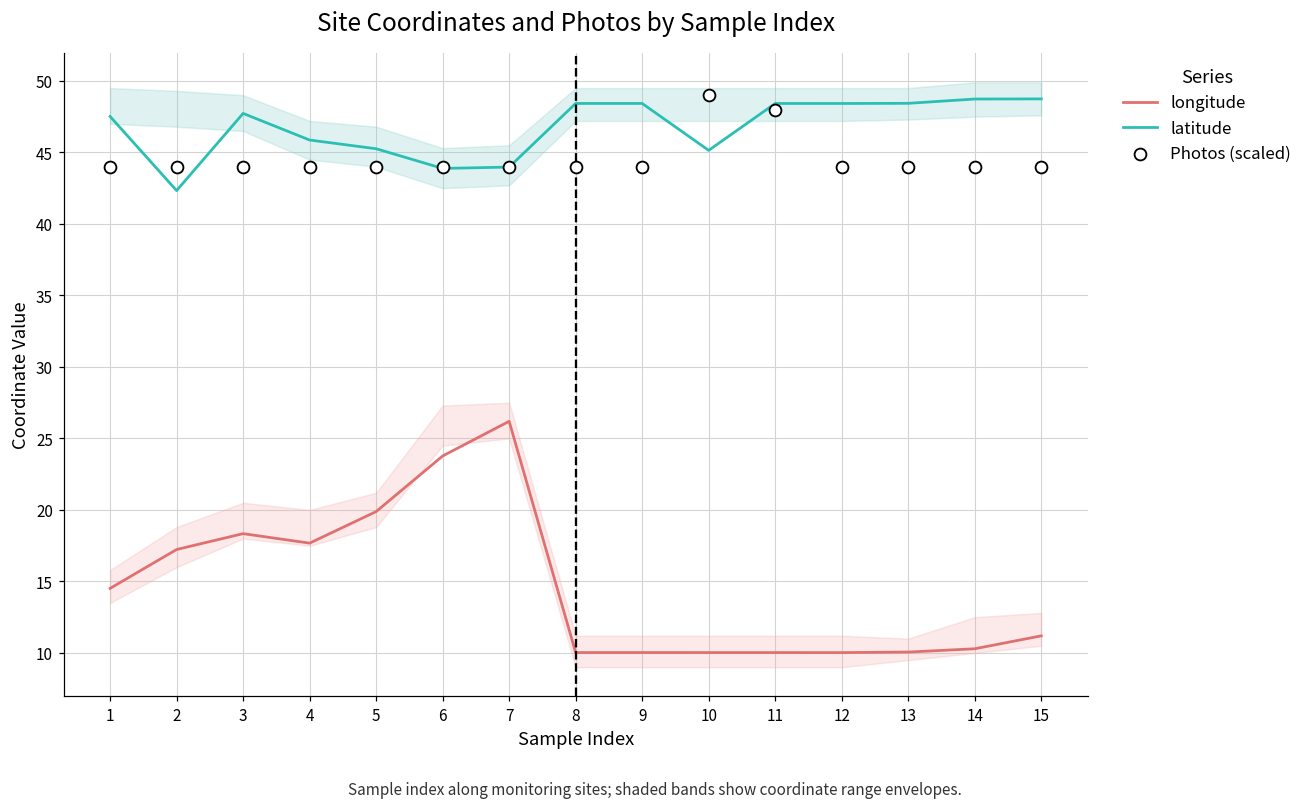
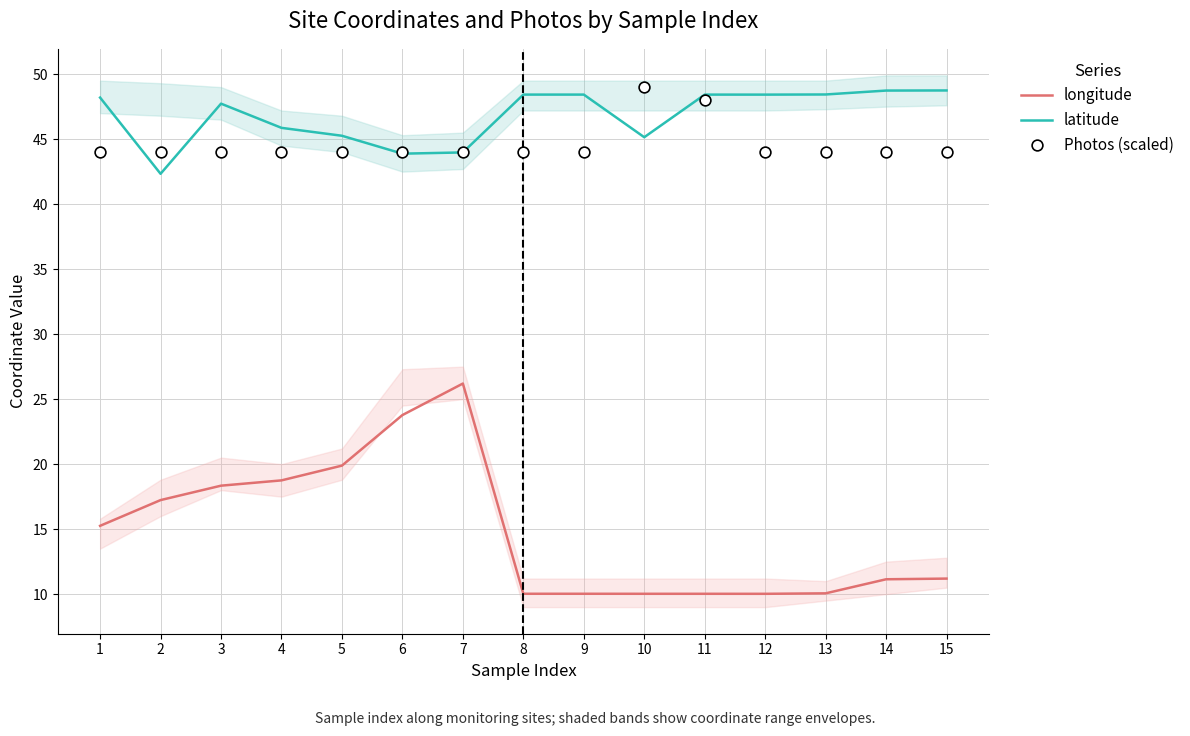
longitude, 1: 14.5 -> 15.3
latitude, 1: 47.5 -> 48.2
longitude, 4: 17.7 -> 18.7
longitude, 14: 10.3 -> 11.1
